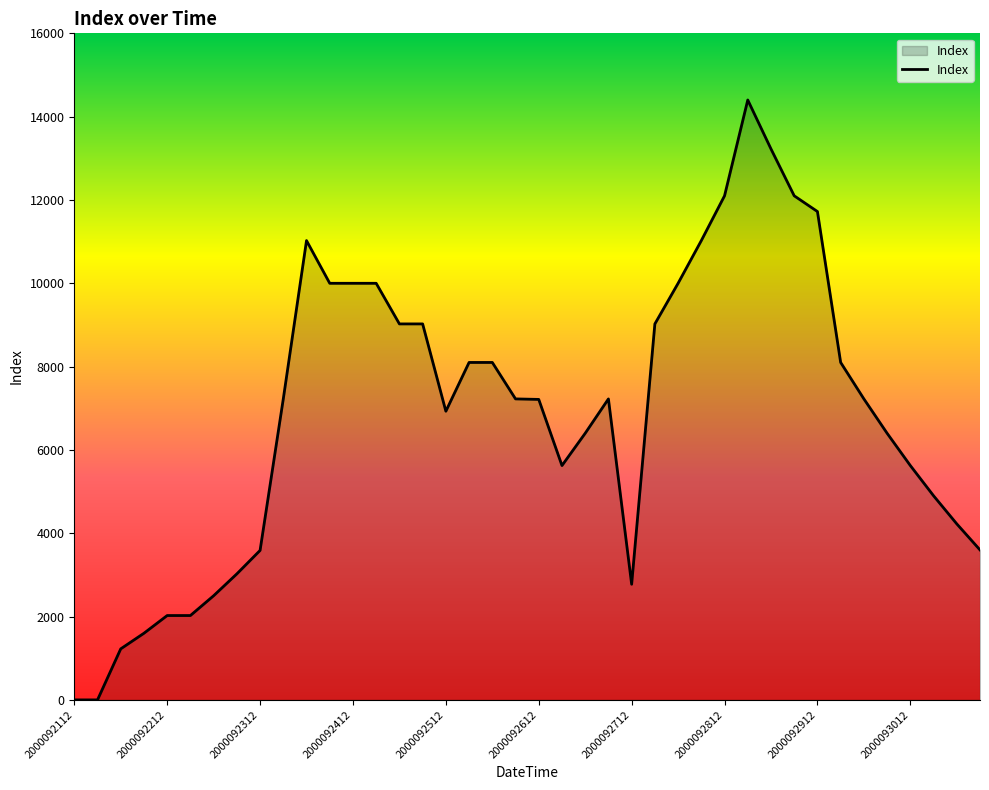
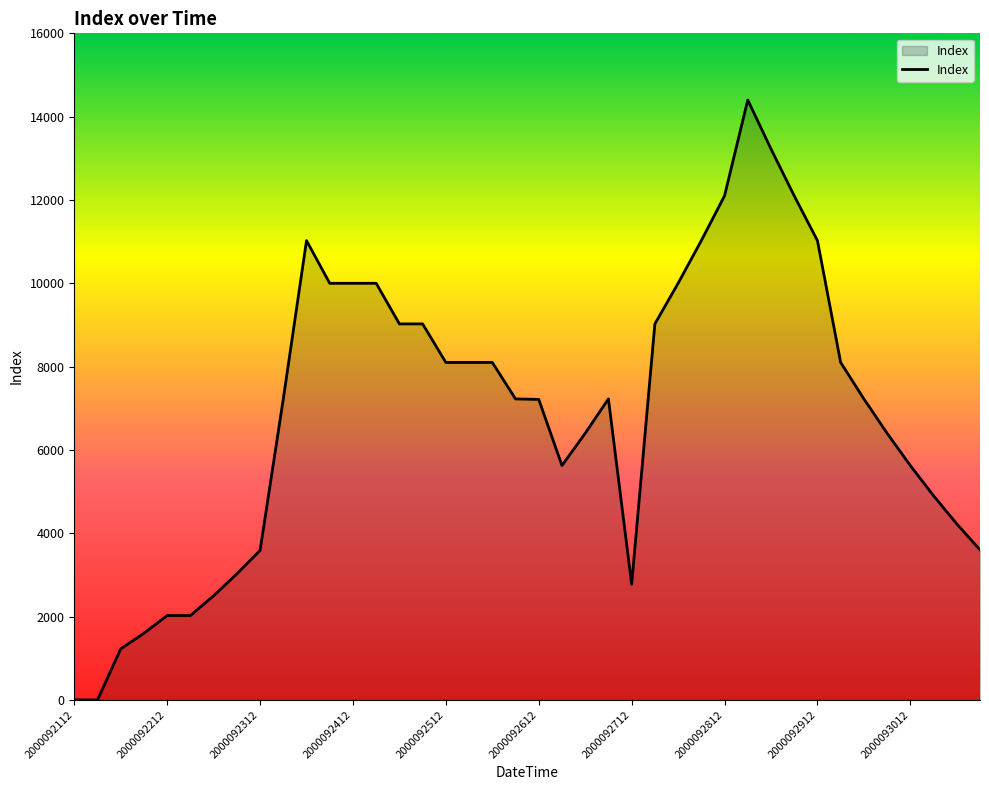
2000092512: 6900 -> 8100
2000092912: 11700 -> 11000
